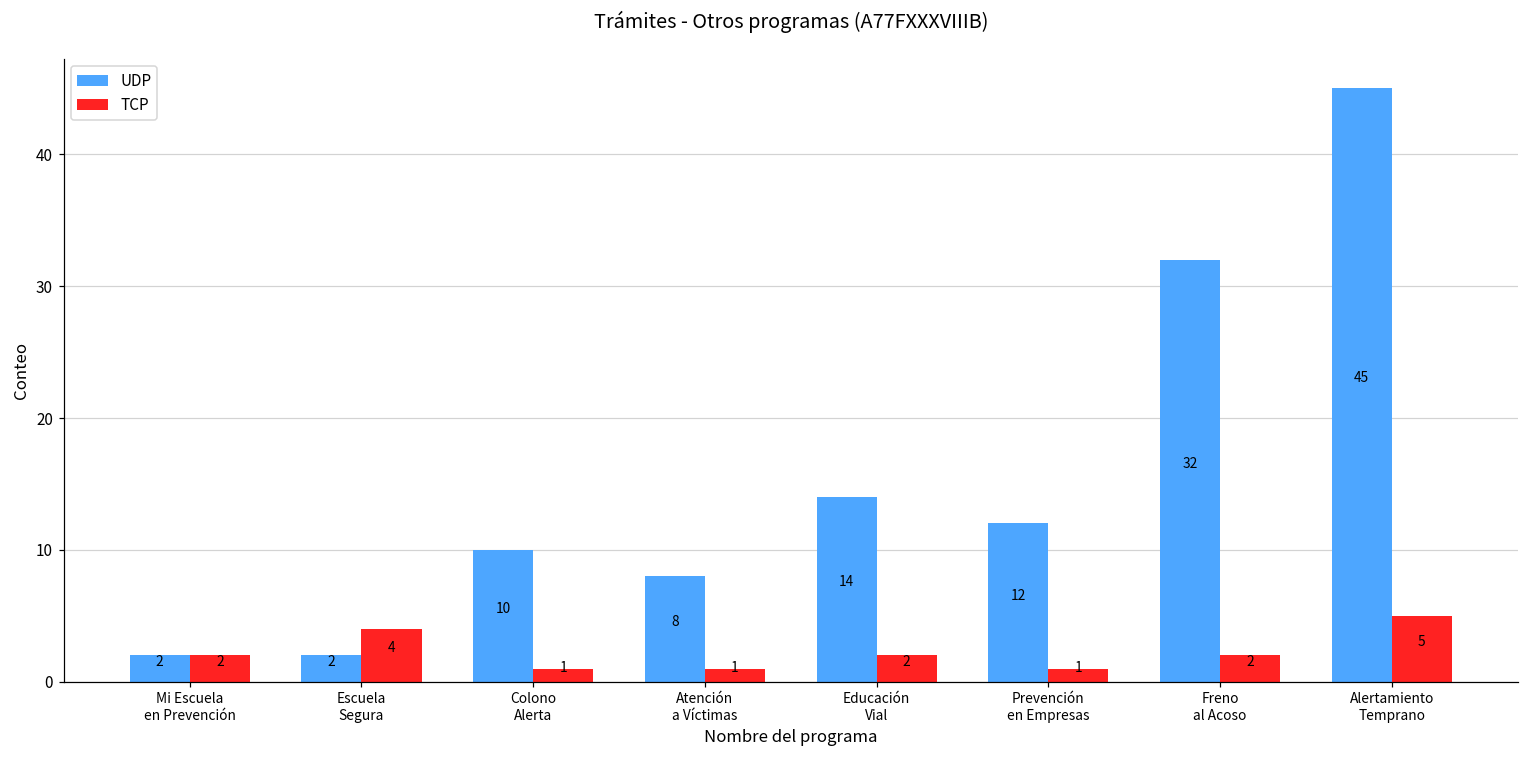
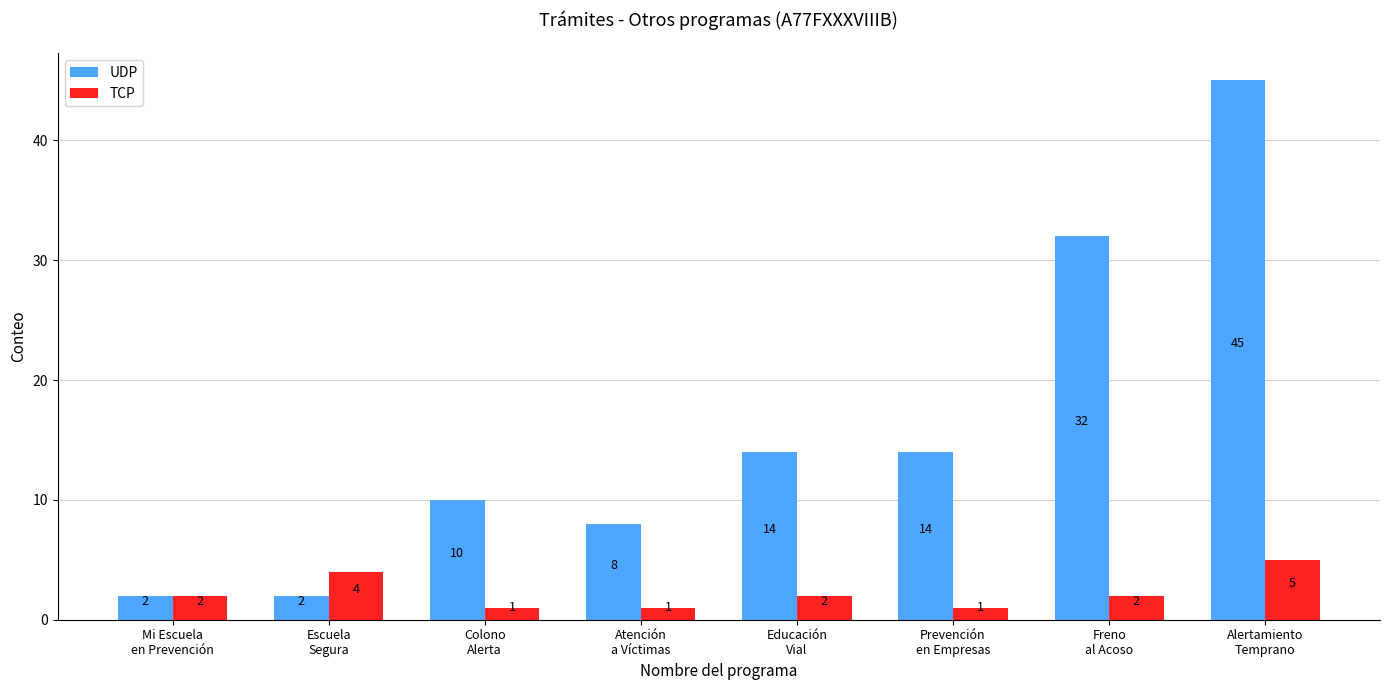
UDP, Prevención en Empresas: 12 -> 14
